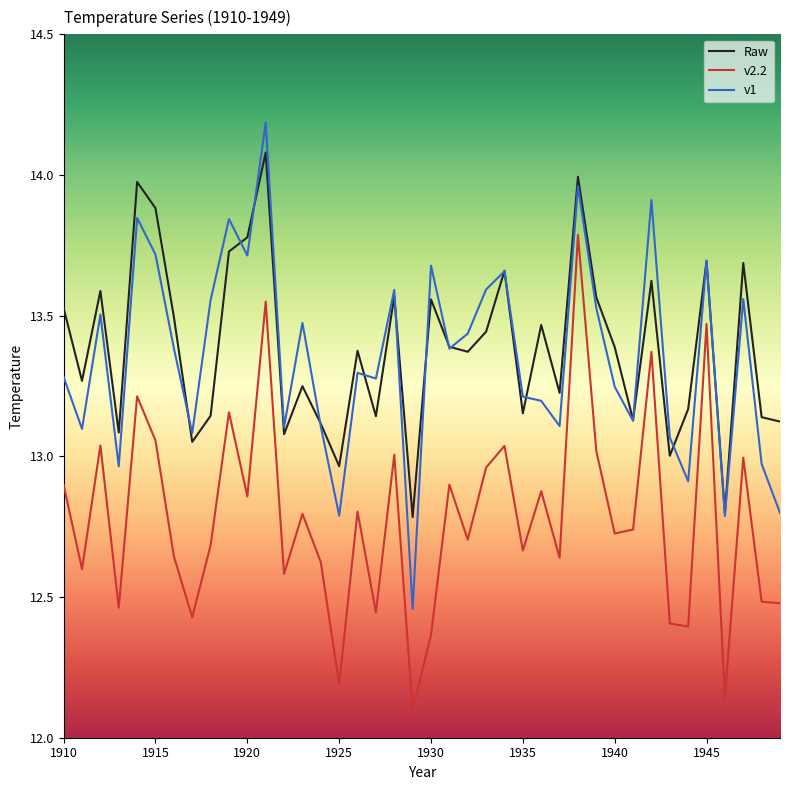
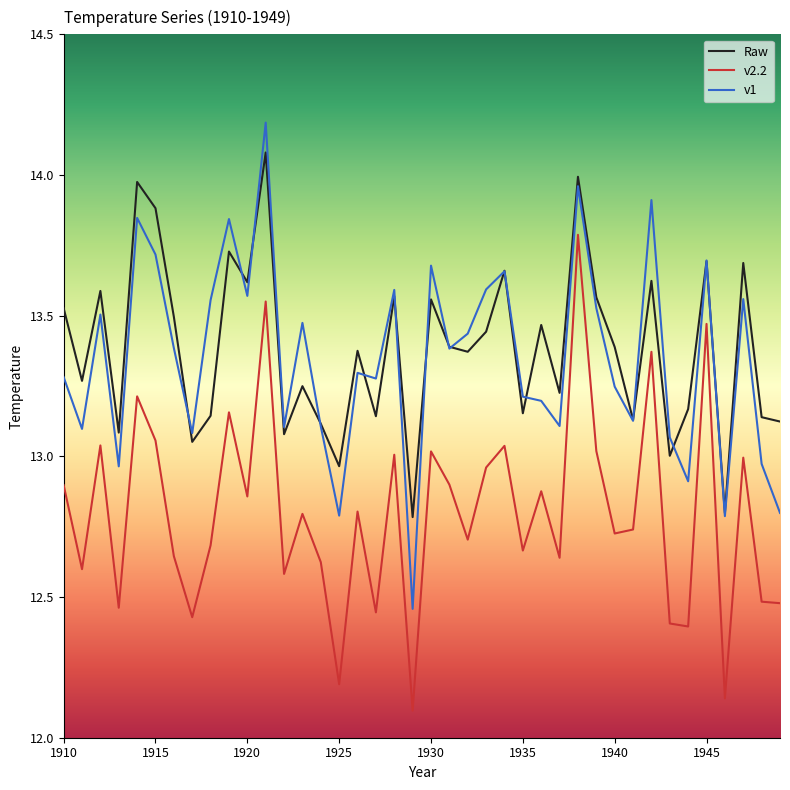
Raw, 1920: 13.78 -> 13.62
v1, 1920: 13.71 -> 13.57
v2.2, 1930: 12.37 -> 13.02
